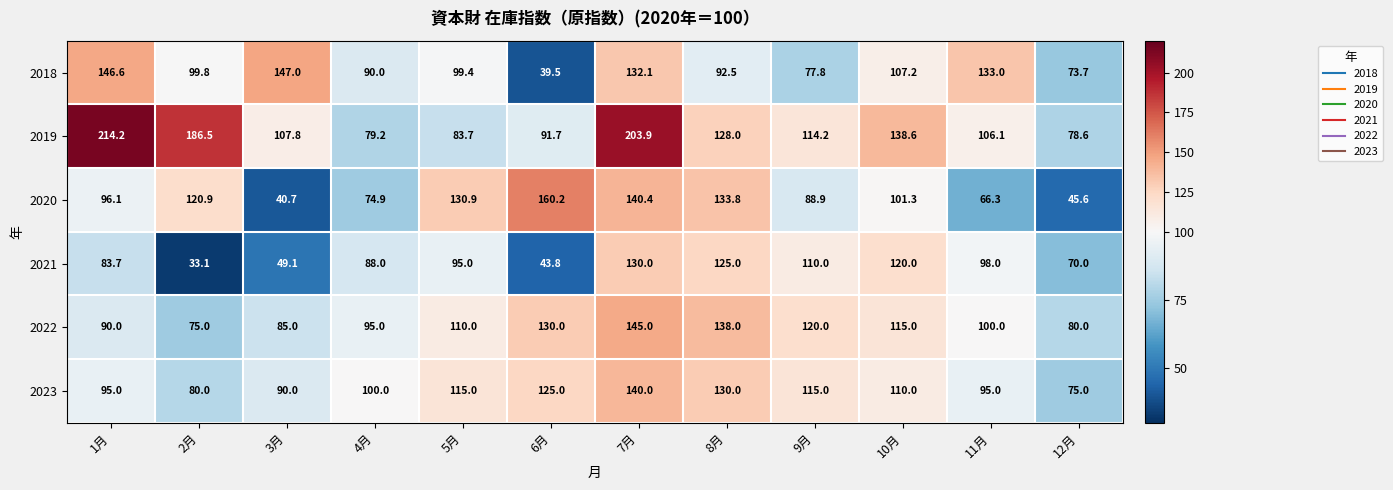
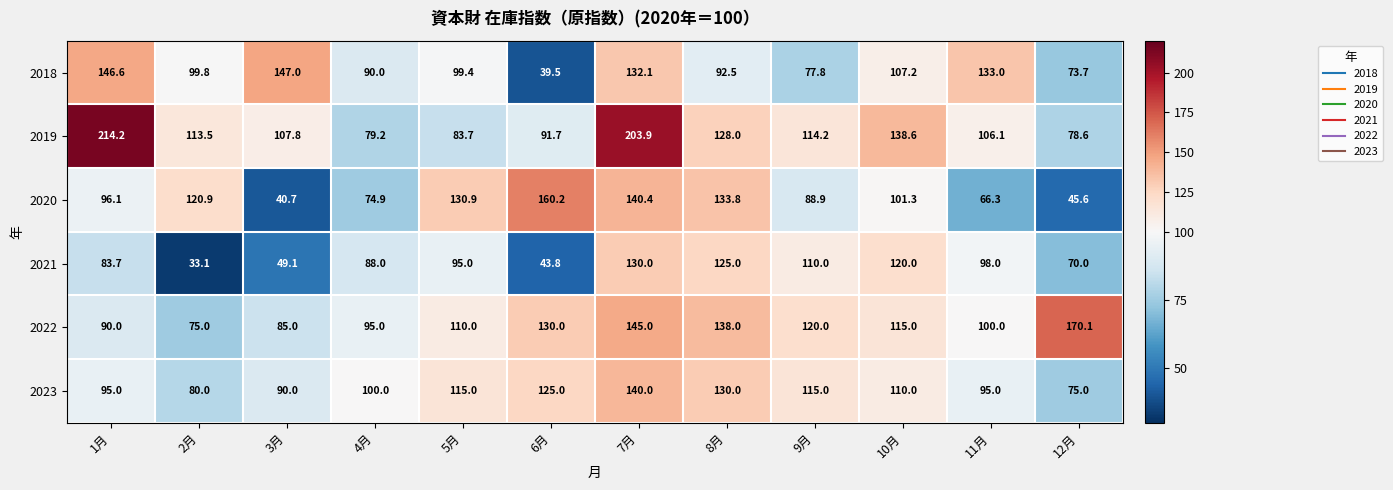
2019, 2月: 186.5 -> 113.5
2022, 12月: 80.0 -> 170.1
